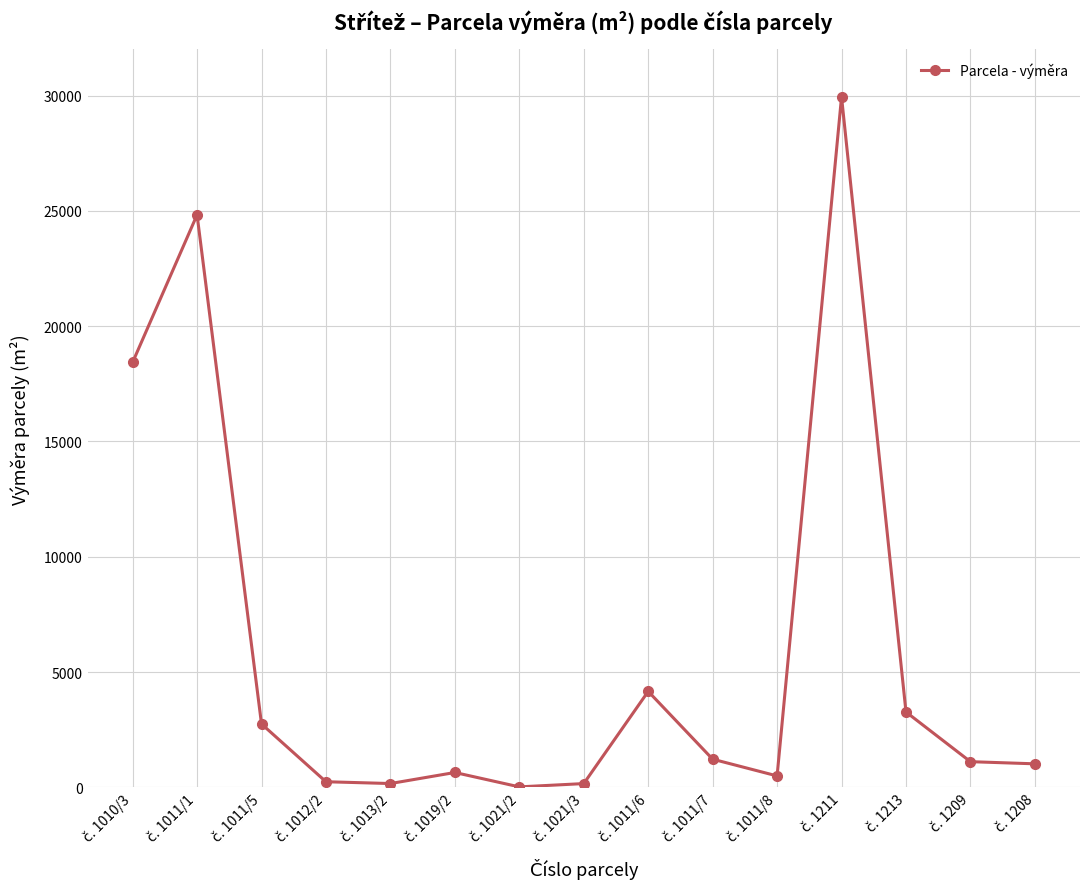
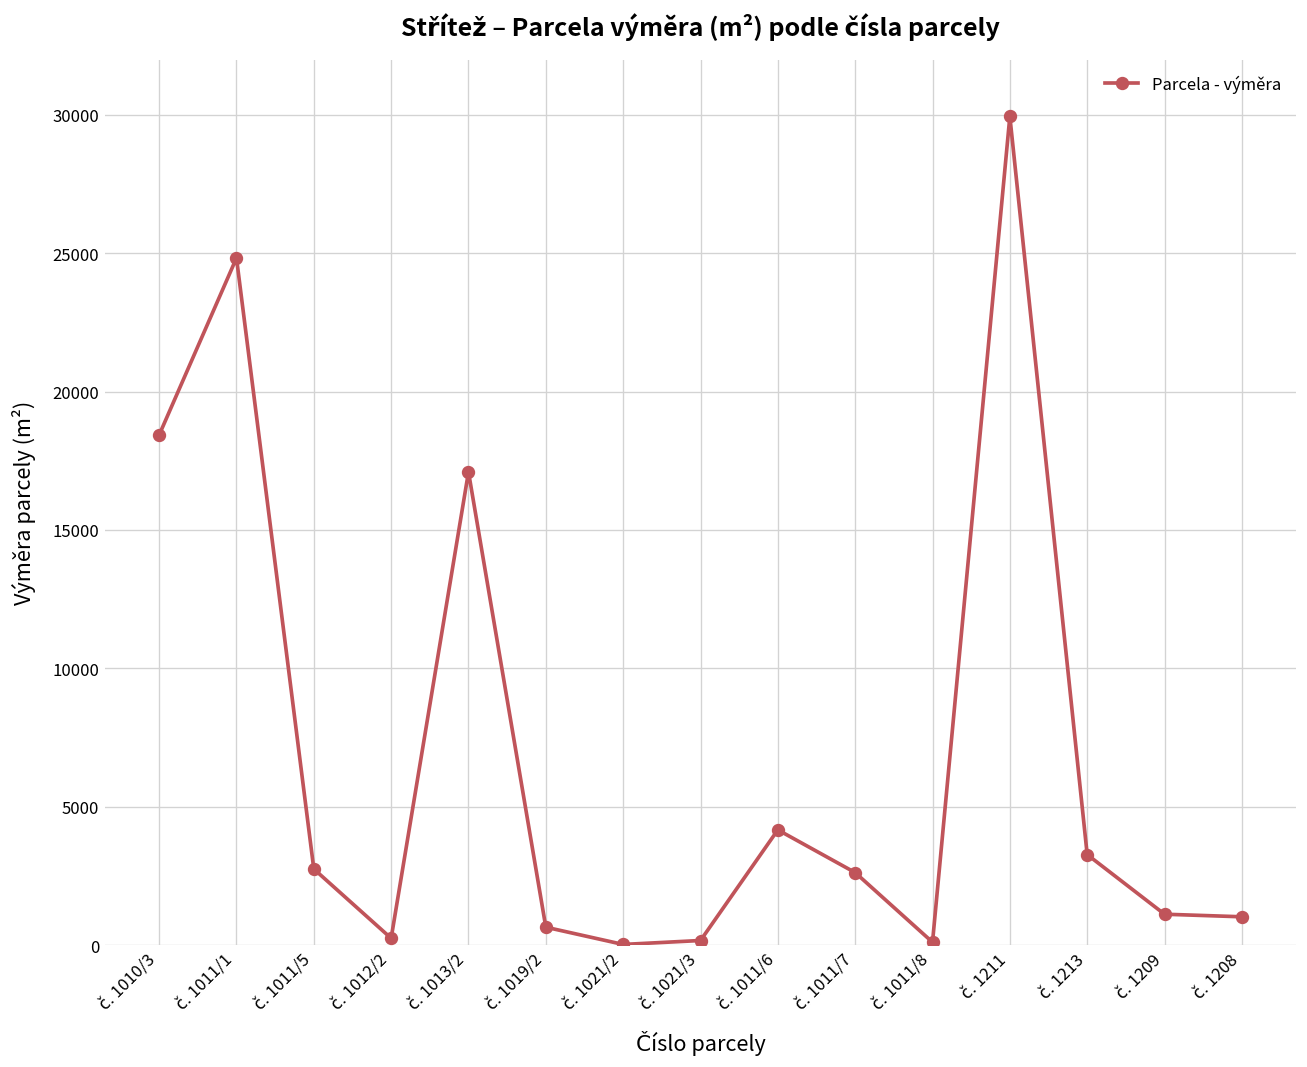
č. 1013/2: 200 -> 17100
č. 1011/7: 1200 -> 2600
č. 1011/8: 500 -> 100
